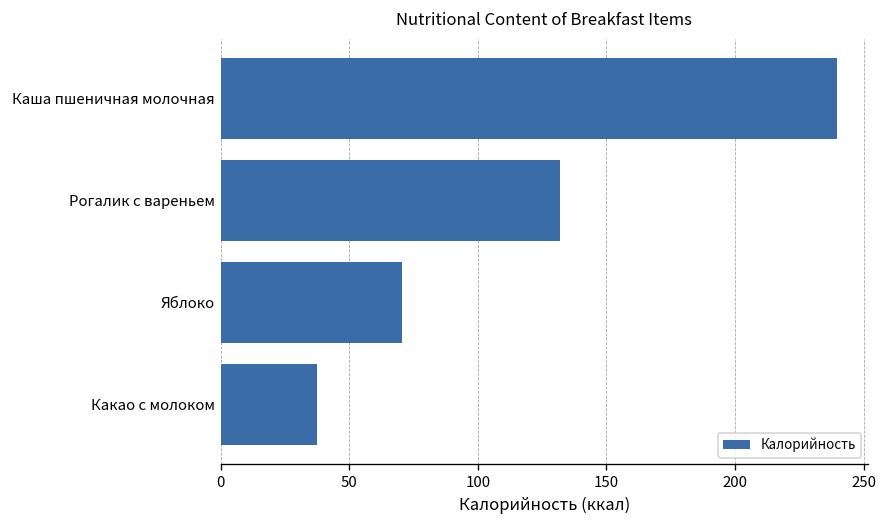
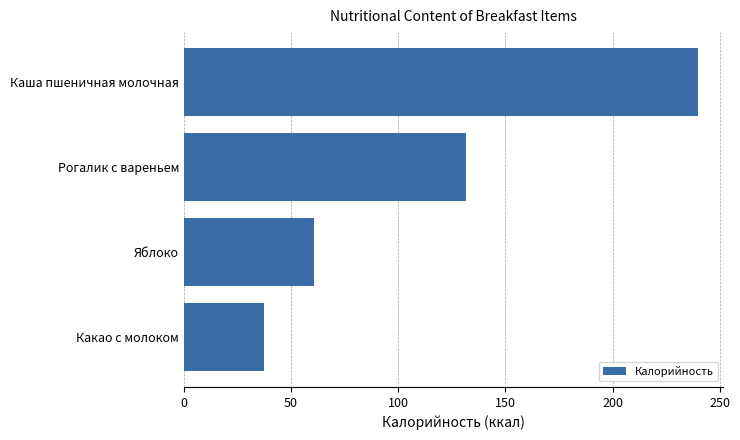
Яблоко: 71 -> 61
